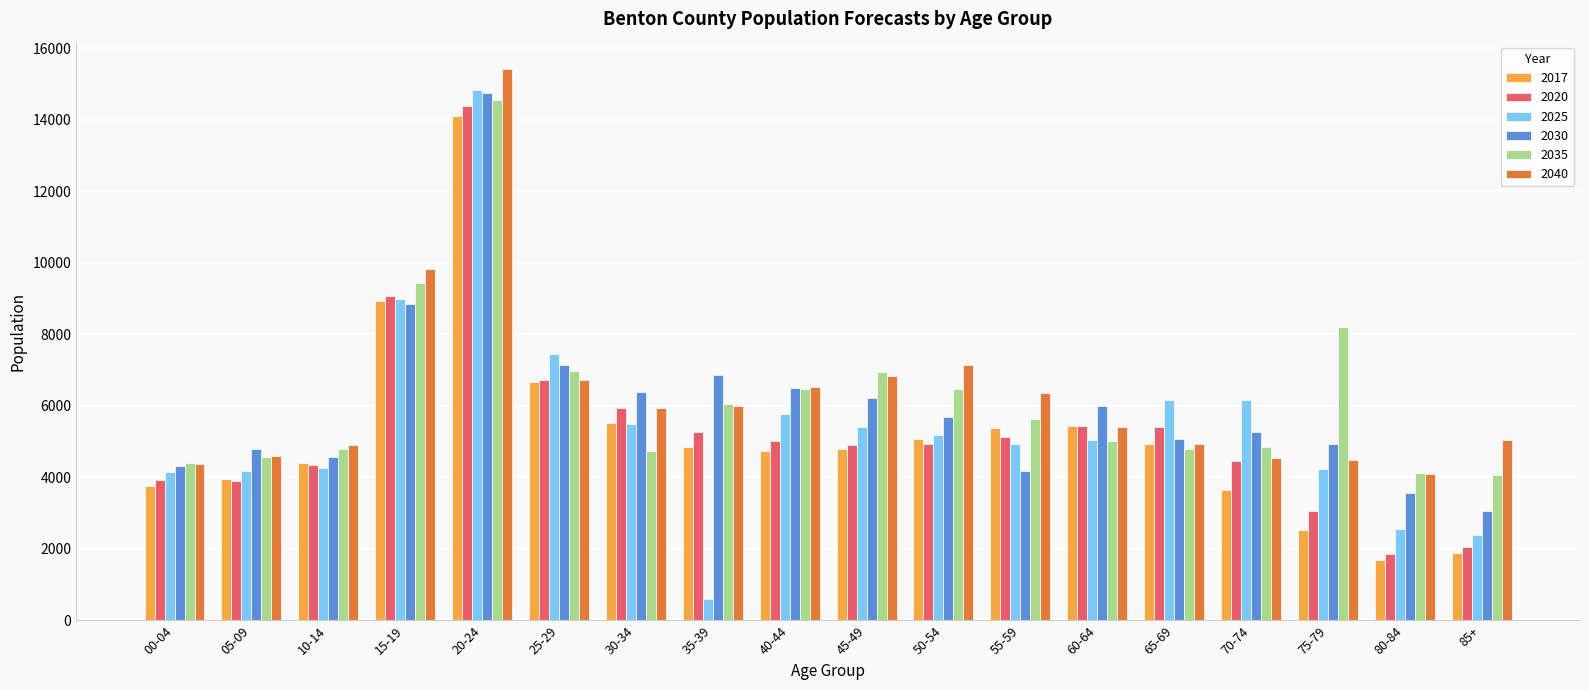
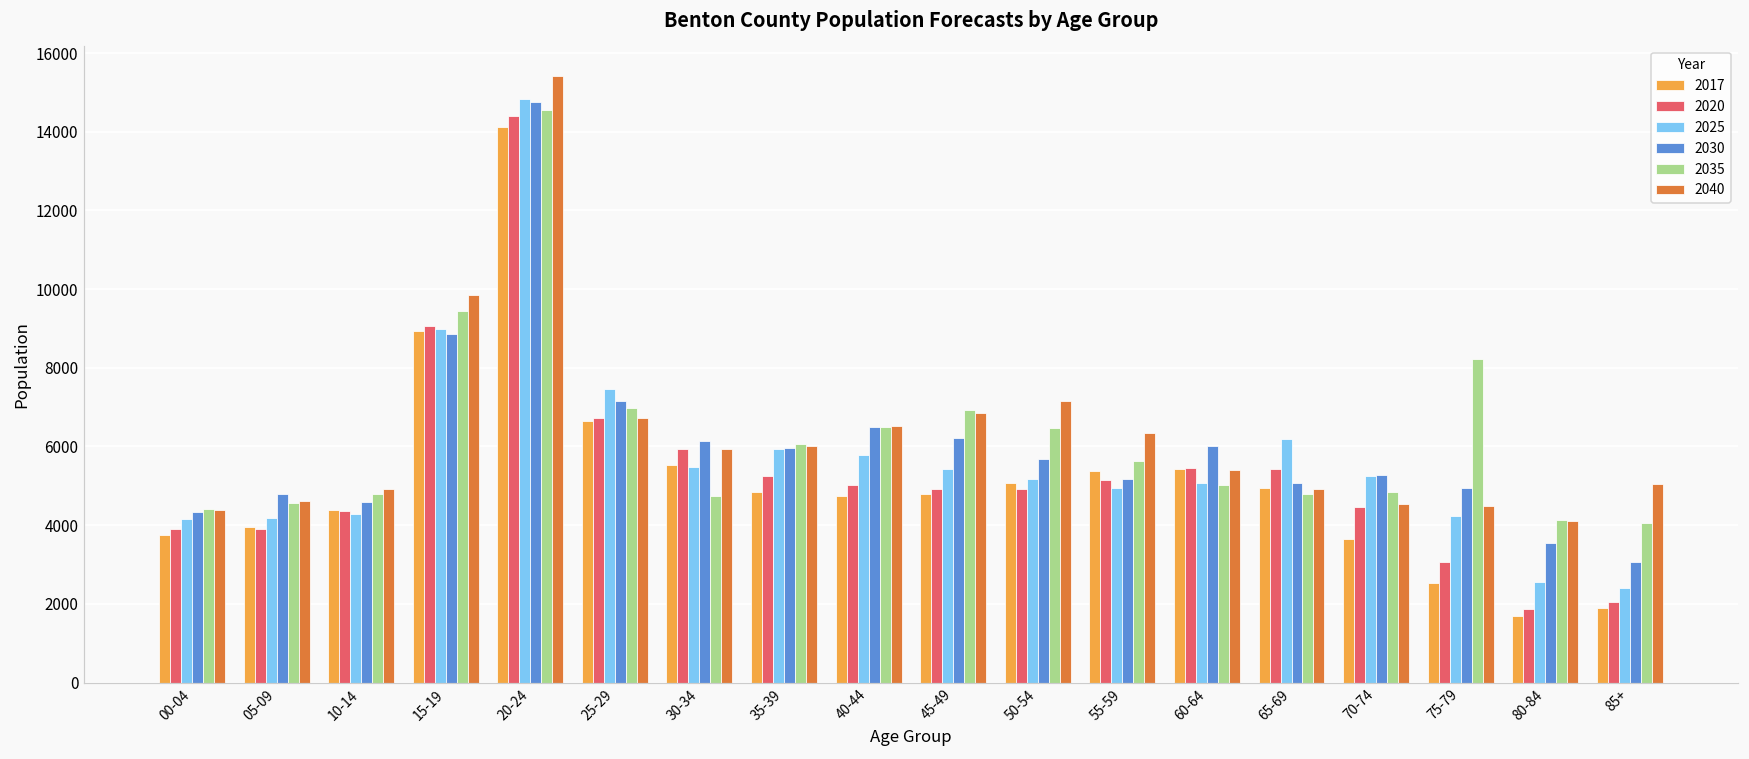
2030, 30-34: 6400 -> 6100
2025, 35-39: 600 -> 5900
2030, 35-39: 6900 -> 6000
2030, 55-59: 4200 -> 5200
2025, 70-74: 6200 -> 5200
